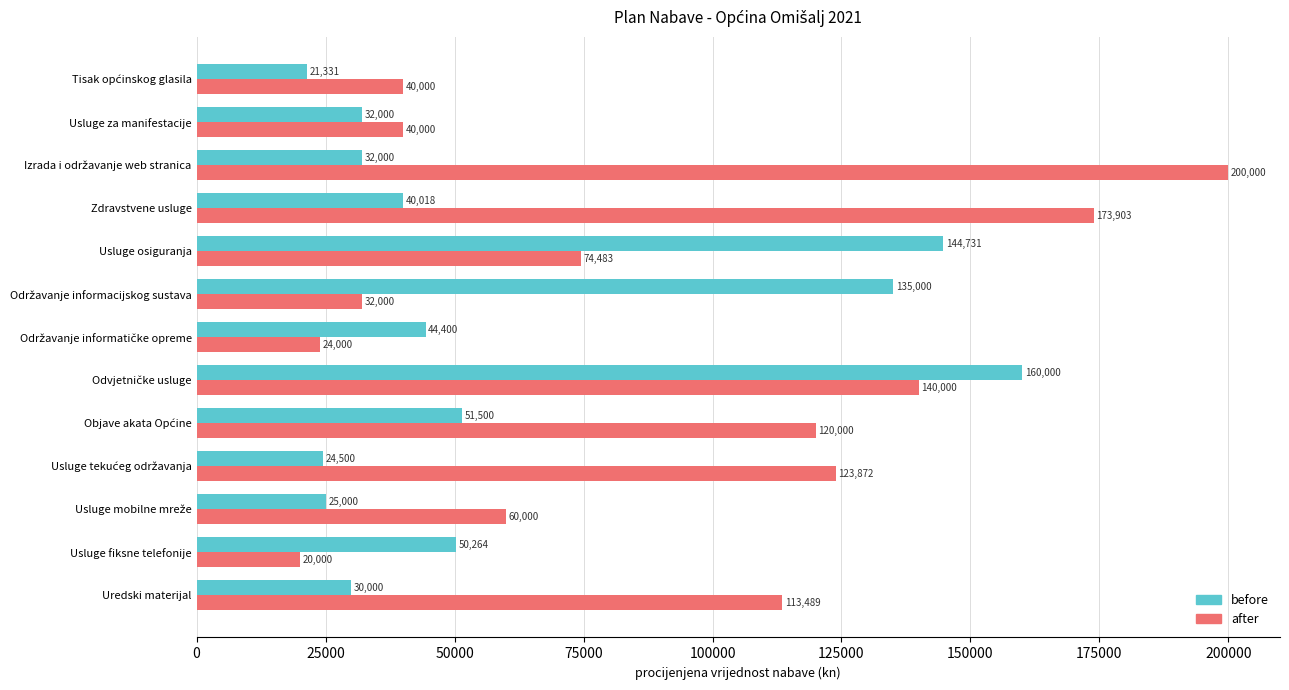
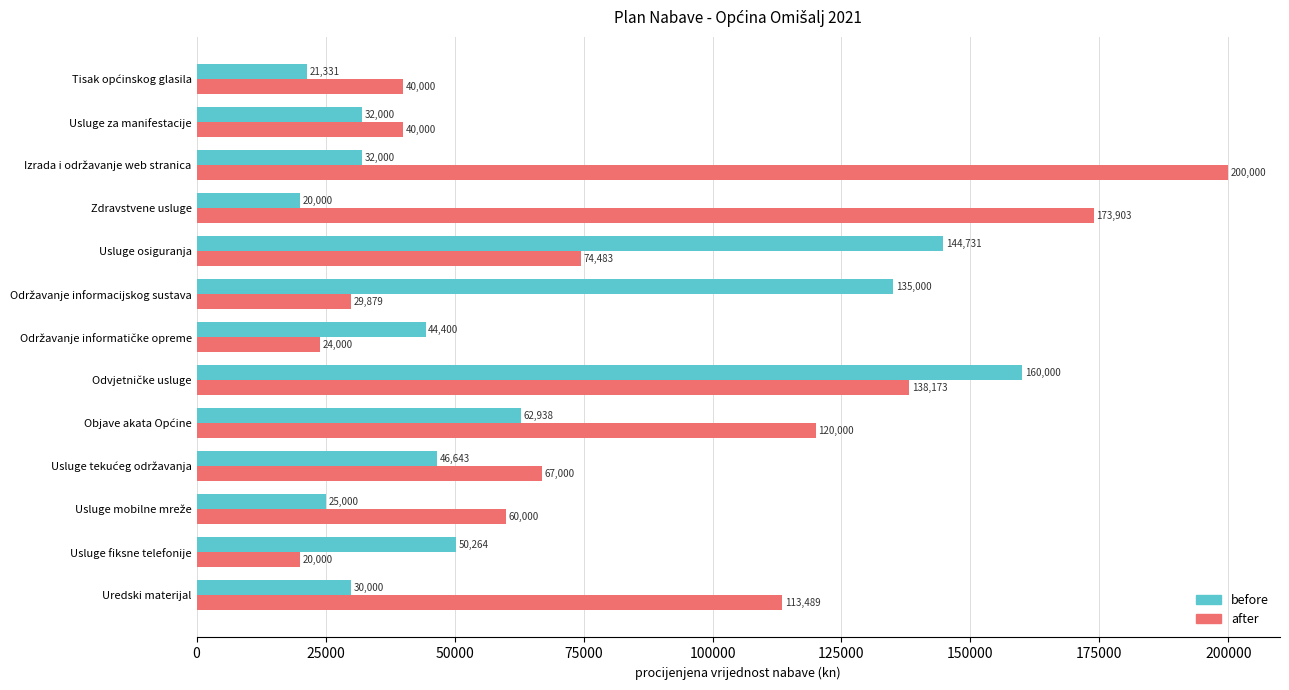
before, Zdravstvene usluge: 40,018 -> 20,000
after, Održavanje informacijskog sustava: 32,000 -> 29,879
after, Odvjetničke usluge: 140,000 -> 138,173
before, Objave akata Općine: 51,500 -> 62,938
before, Usluge tekućeg održavanja: 24,500 -> 46,643
after, Usluge tekućeg održavanja: 123,872 -> 67,000
